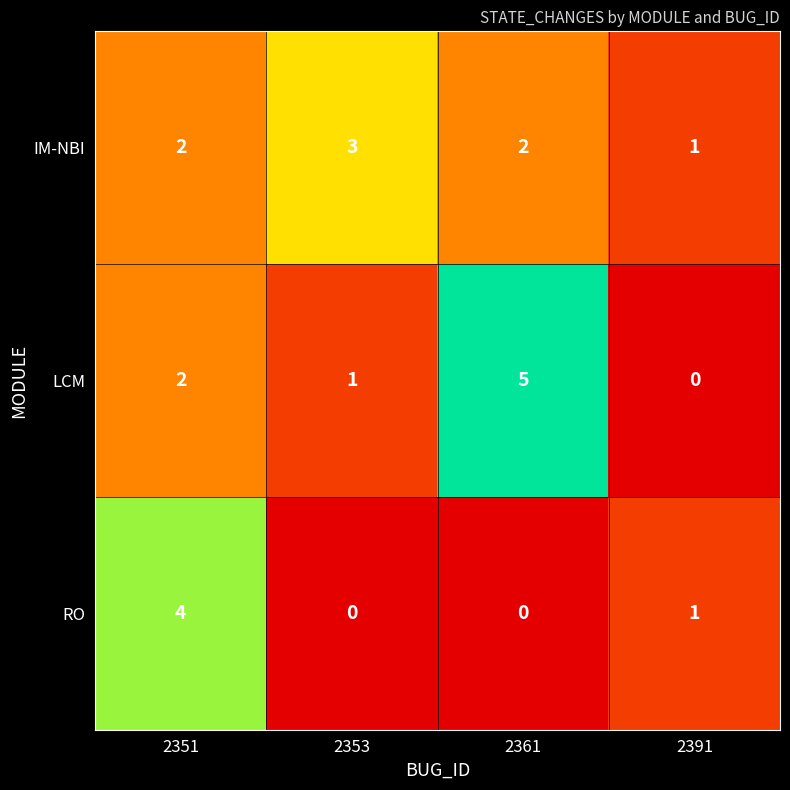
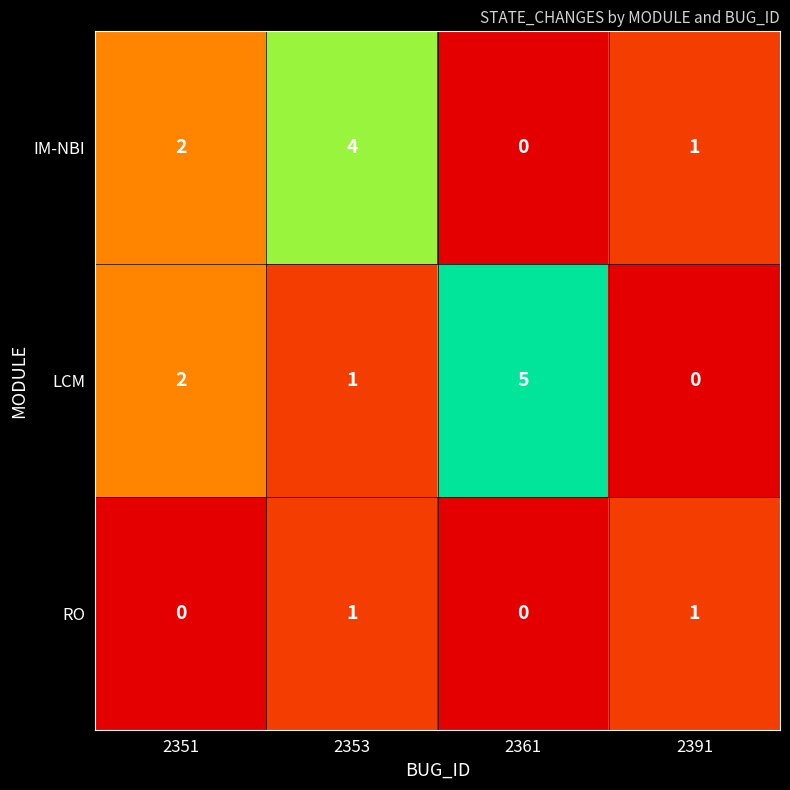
IM-NBI, 2353: 3 -> 4
IM-NBI, 2361: 2 -> 0
RO, 2351: 4 -> 0
RO, 2353: 0 -> 1
